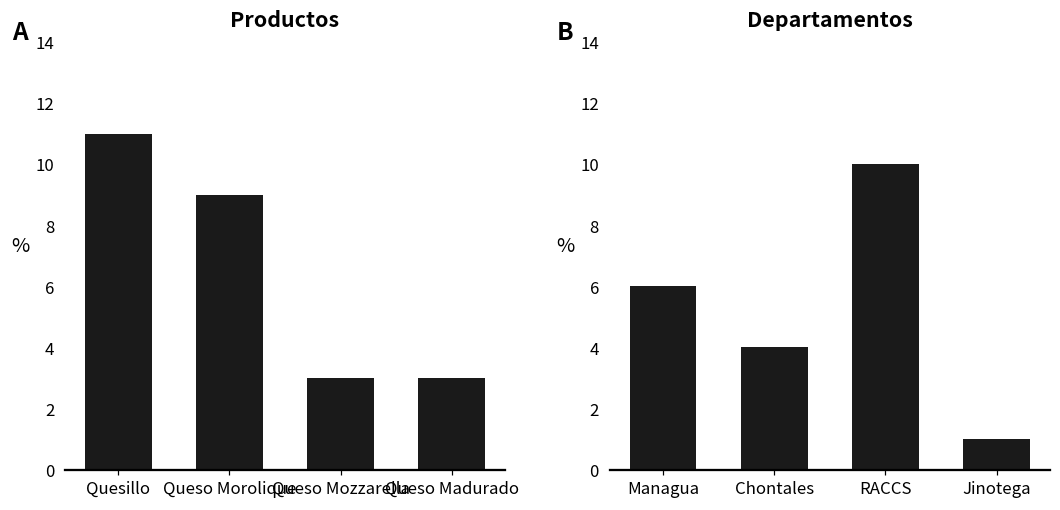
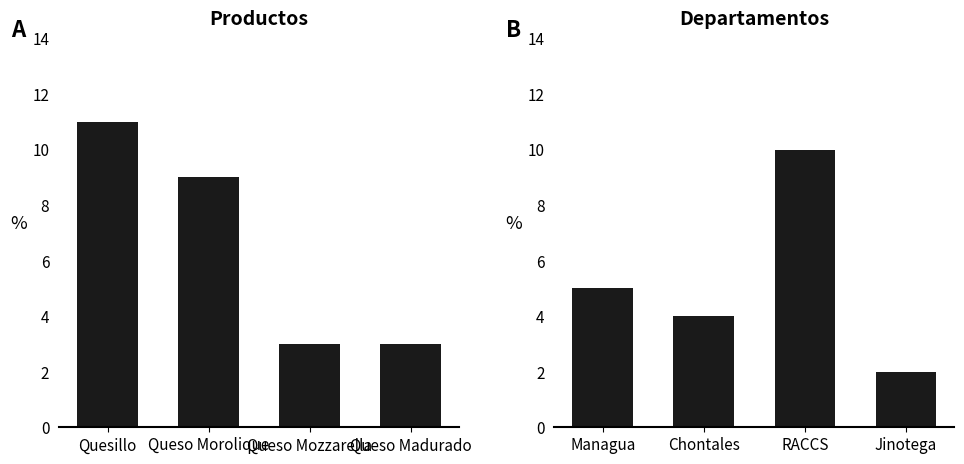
Departamentos, Managua: 6 -> 5
Departamentos, Jinotega: 1 -> 2
